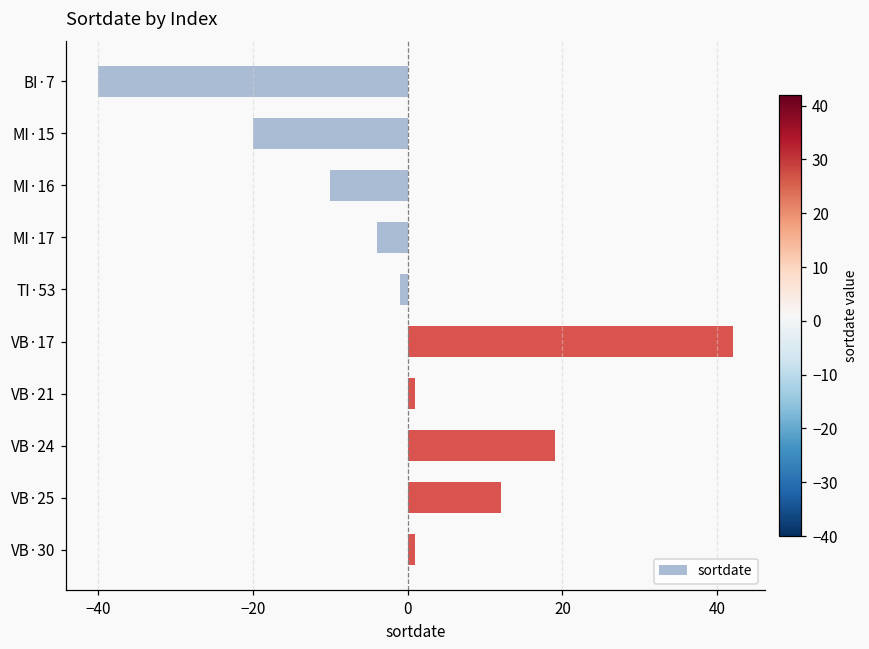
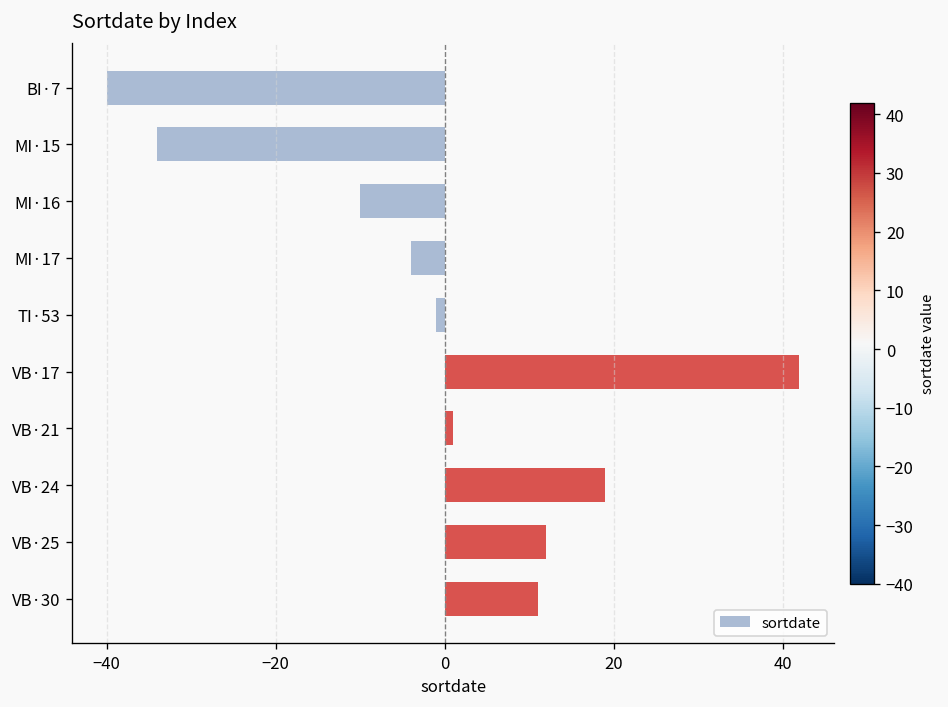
MI·15: -20 -> -34
VB·30: 1 -> 11
